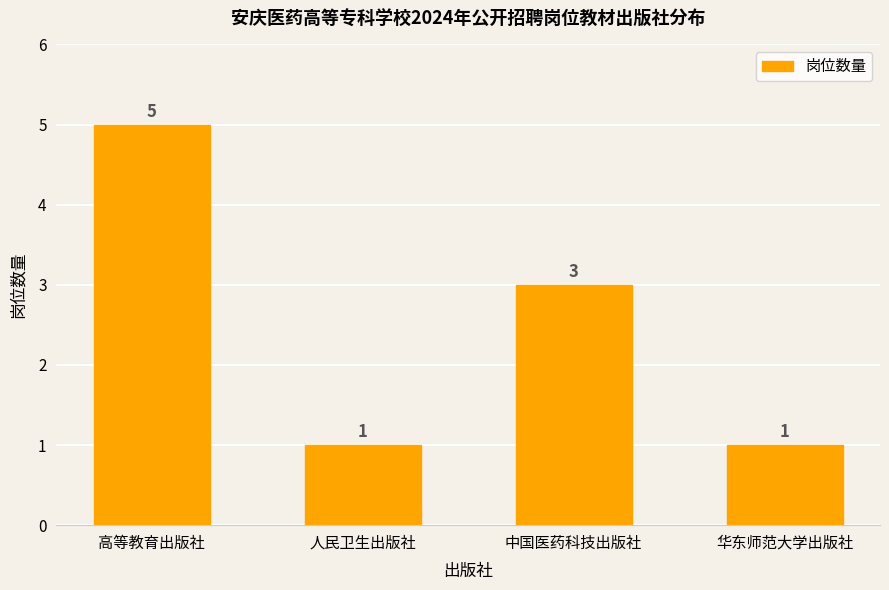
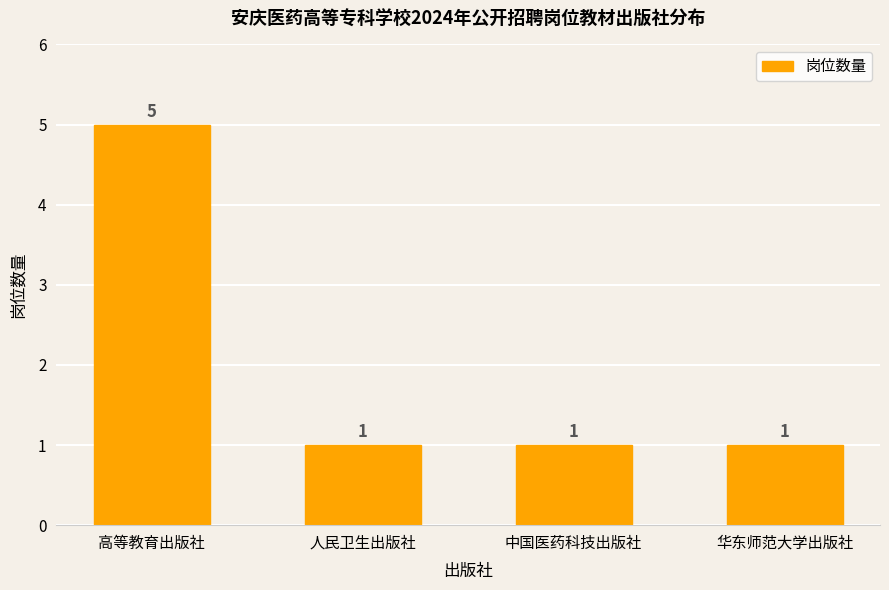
中国医药科技出版社: 3 -> 1
